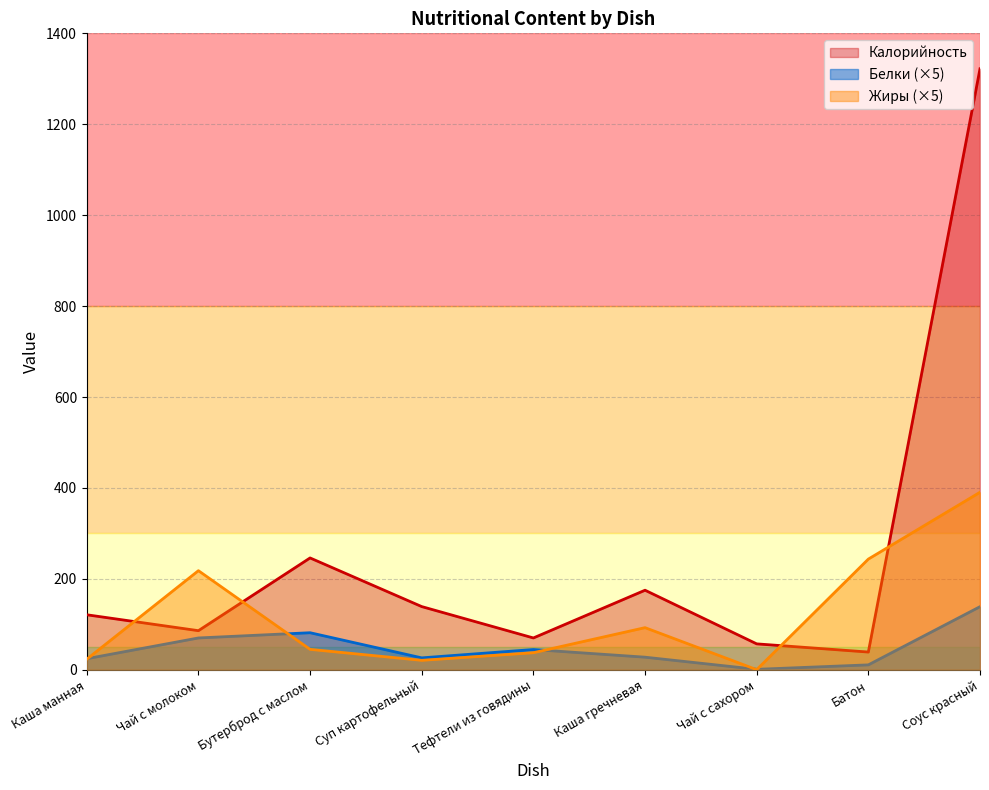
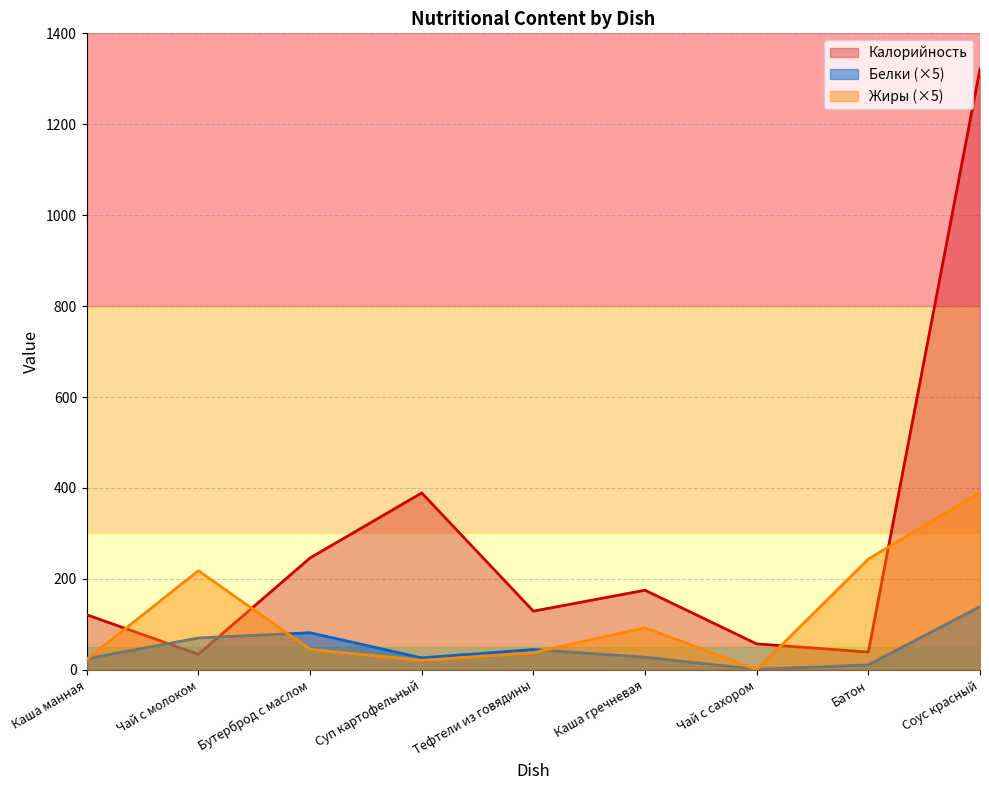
Калорийность, Чай с молоком: 90 -> 30
Калорийность, Суп картофельный: 140 -> 390
Калорийность, Тефтели из говядины: 70 -> 130
